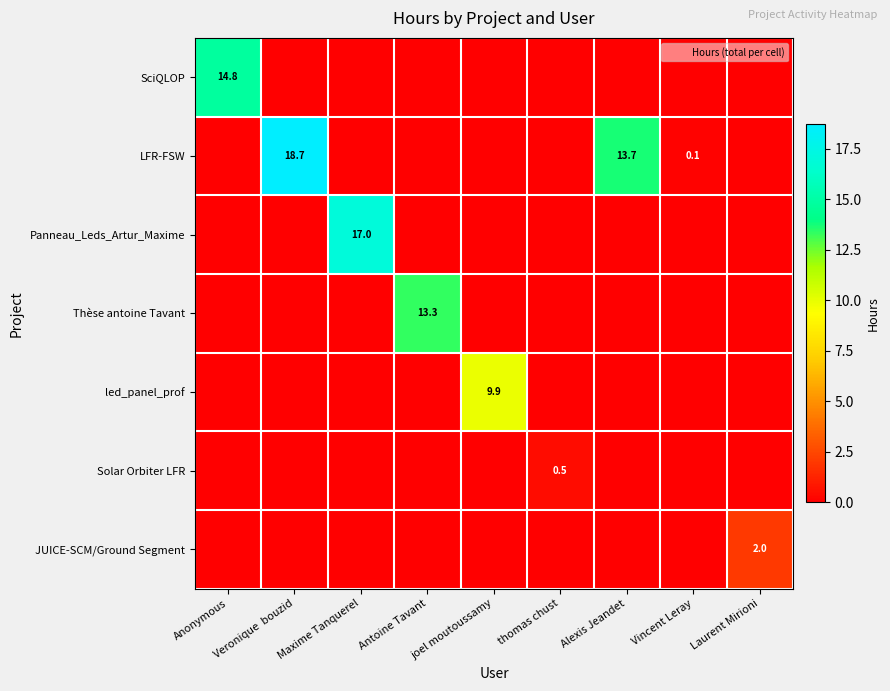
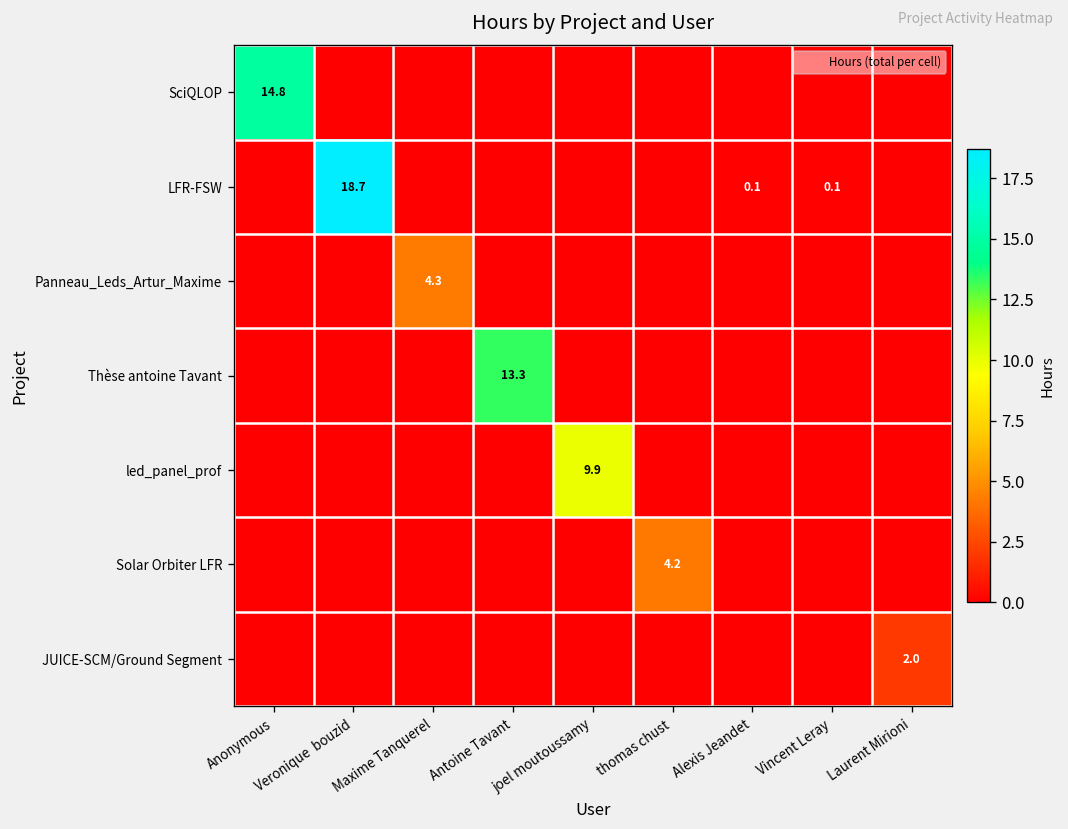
LFR-FSW, Alexis Jeandet: 13.7 -> 0.1
Panneau_Leds_Artur_Maxime, Maxime Tanquerel: 17.0 -> 4.3
Solar Orbiter LFR, thomas chust: 0.5 -> 4.2
